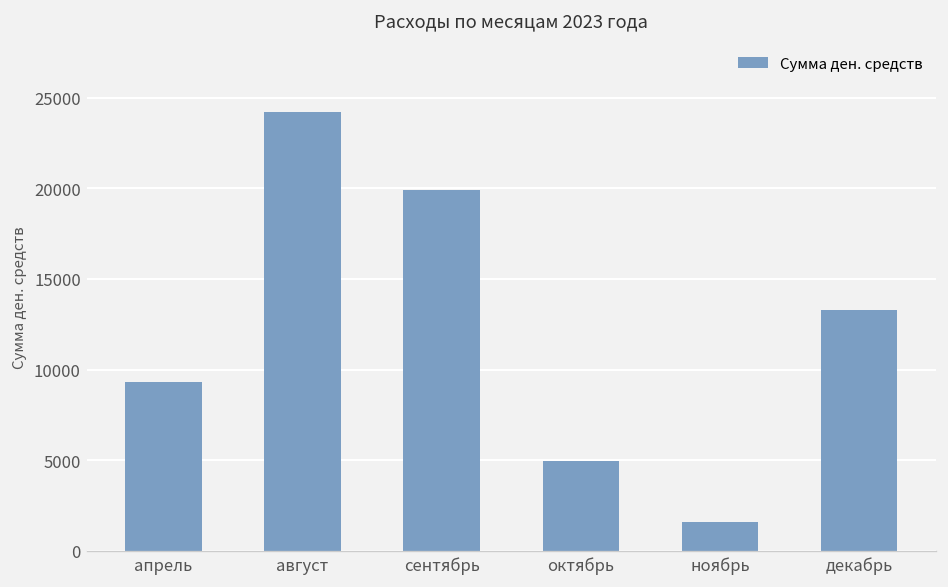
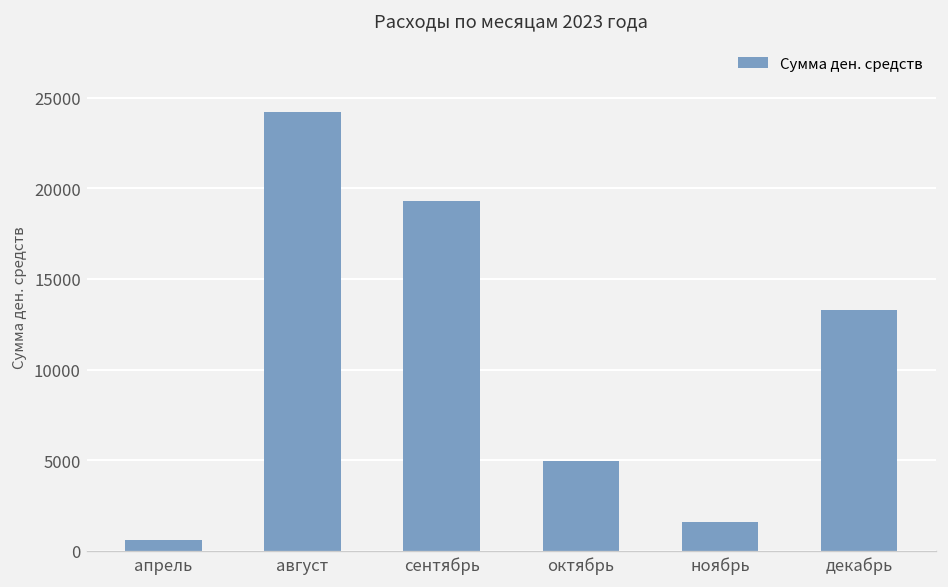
апрель: 9300 -> 600
сентябрь: 19900 -> 19300
